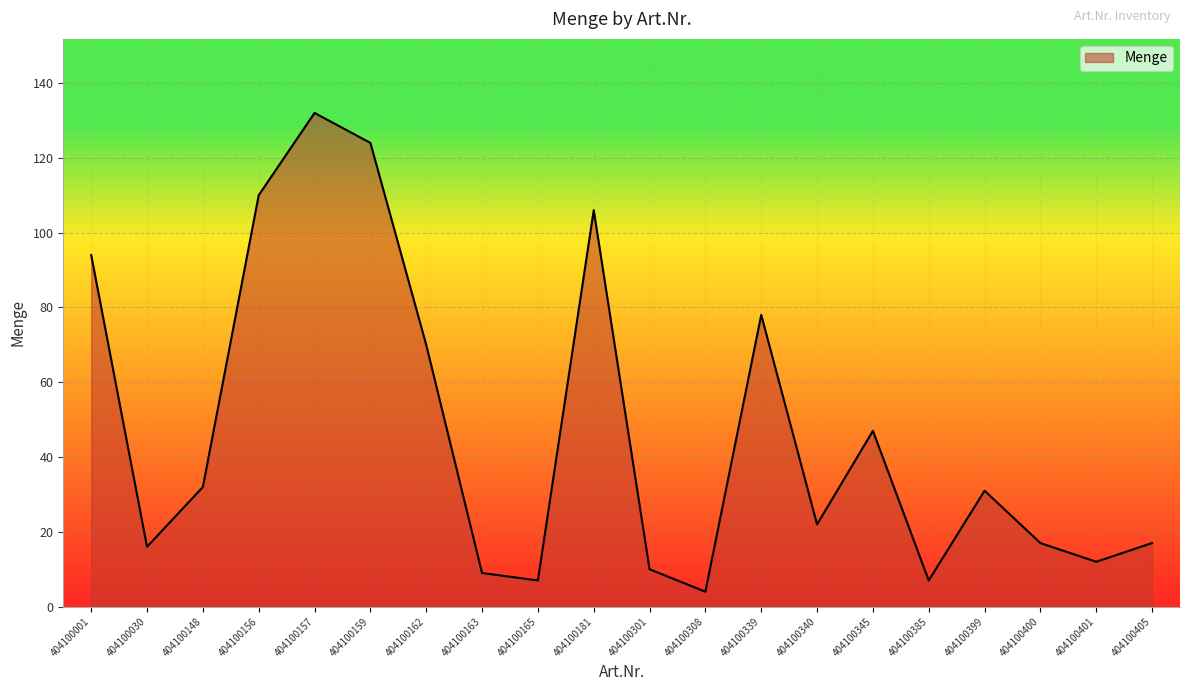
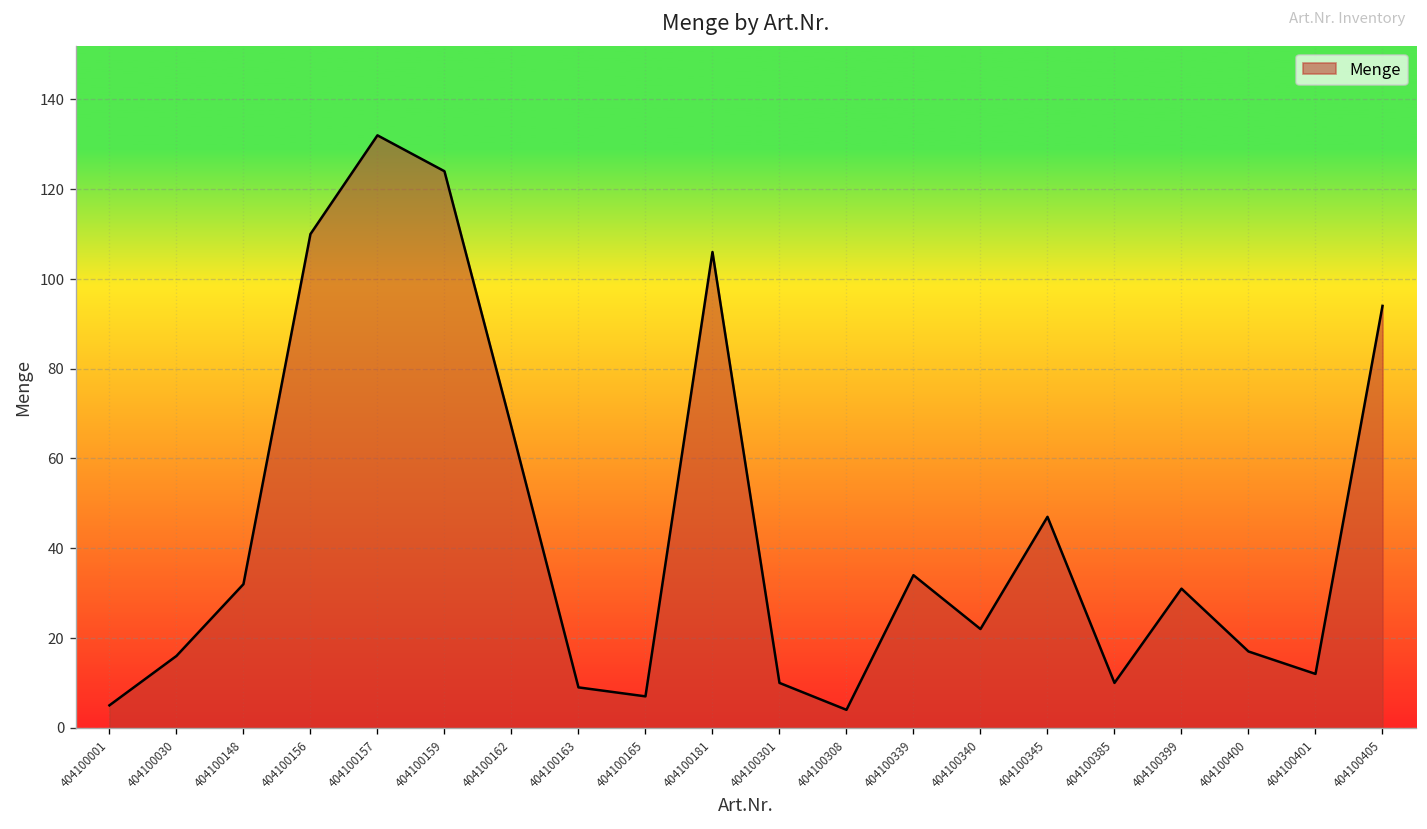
404100001: 94 -> 5
404100162: 70 -> 67
404100339: 78 -> 34
404100385: 7 -> 10
404100405: 17 -> 94
